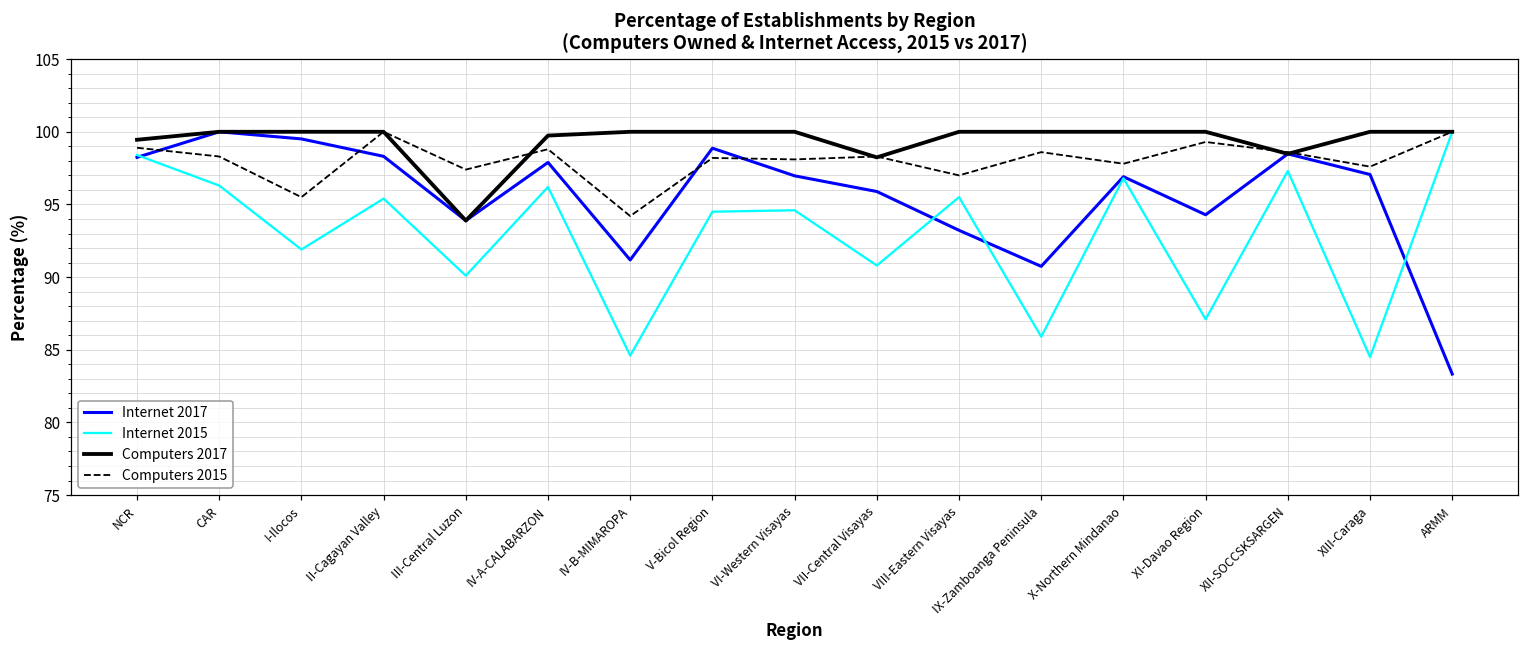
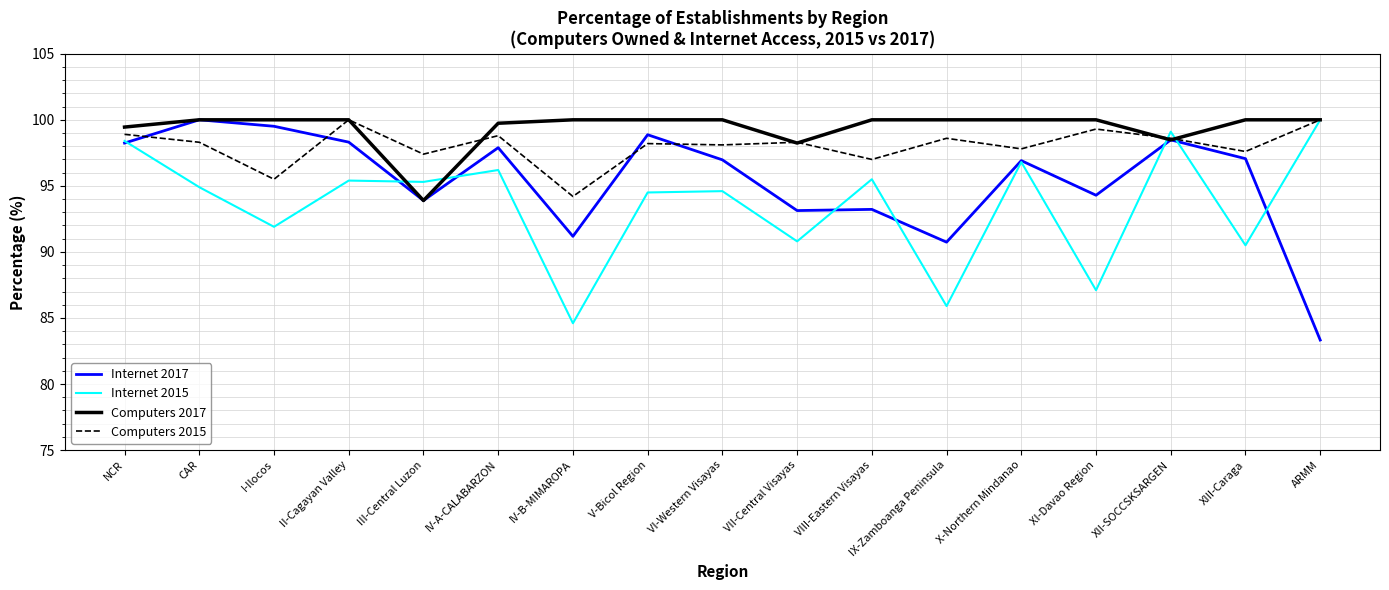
Internet 2015, CAR: 96.3 -> 94.9
Internet 2015, III-Central Luzon: 90.1 -> 95.3
Internet 2017, VII-Central Visayas: 95.9 -> 93.1
Internet 2015, XII-SOCCSKSARGEN: 97.3 -> 99.1
Internet 2015, XIII-Caraga: 84.5 -> 90.5
